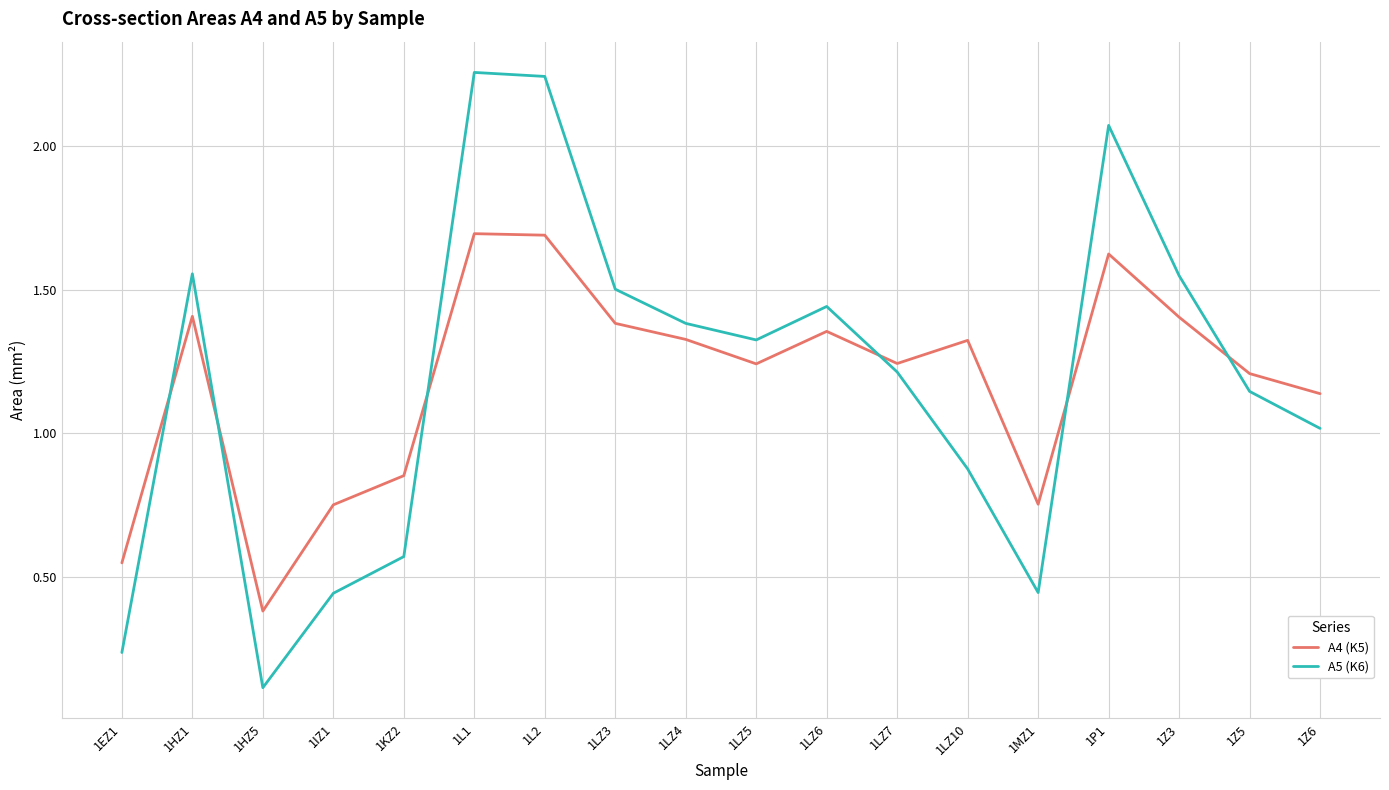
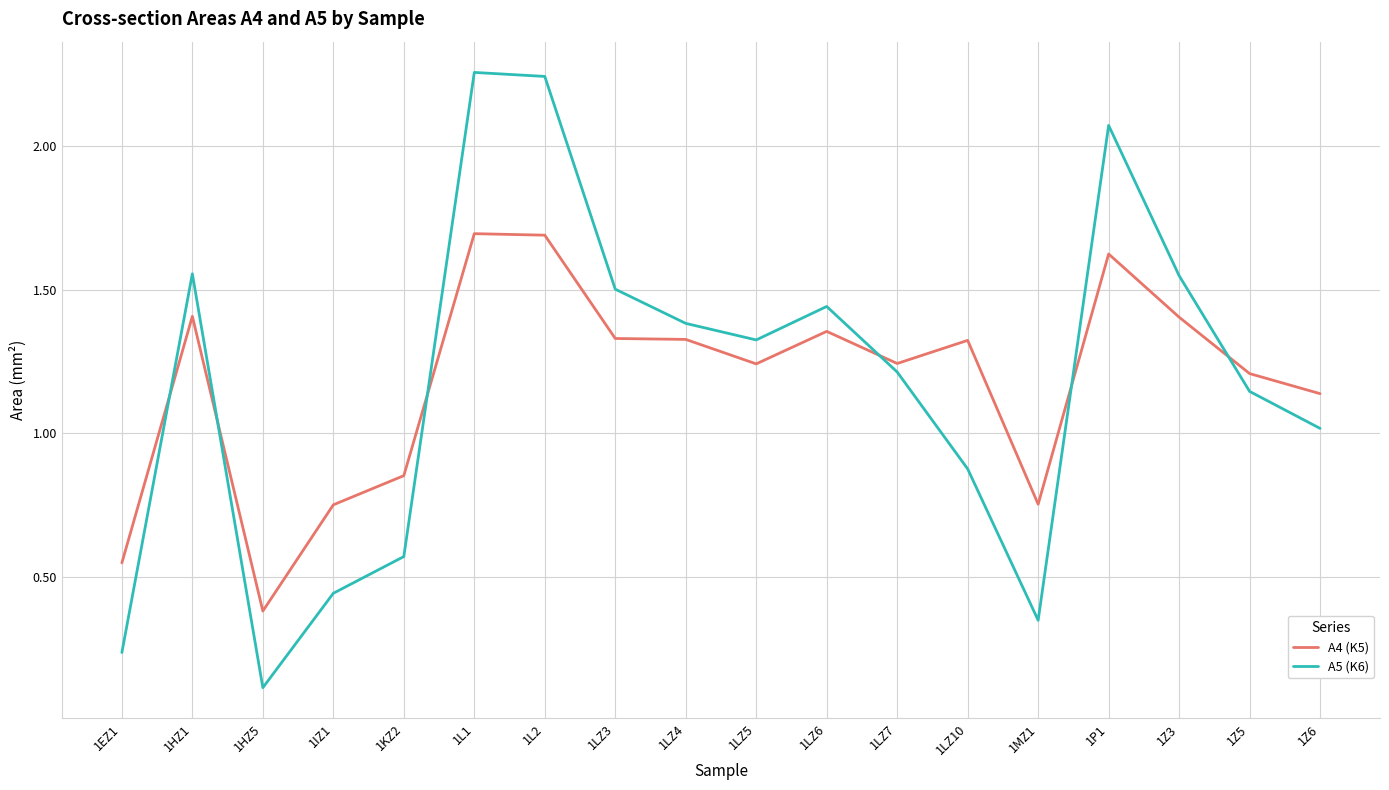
A4 (K5), 1LZ3: 1.38 -> 1.33
A5 (K6), 1MZ1: 0.45 -> 0.35
